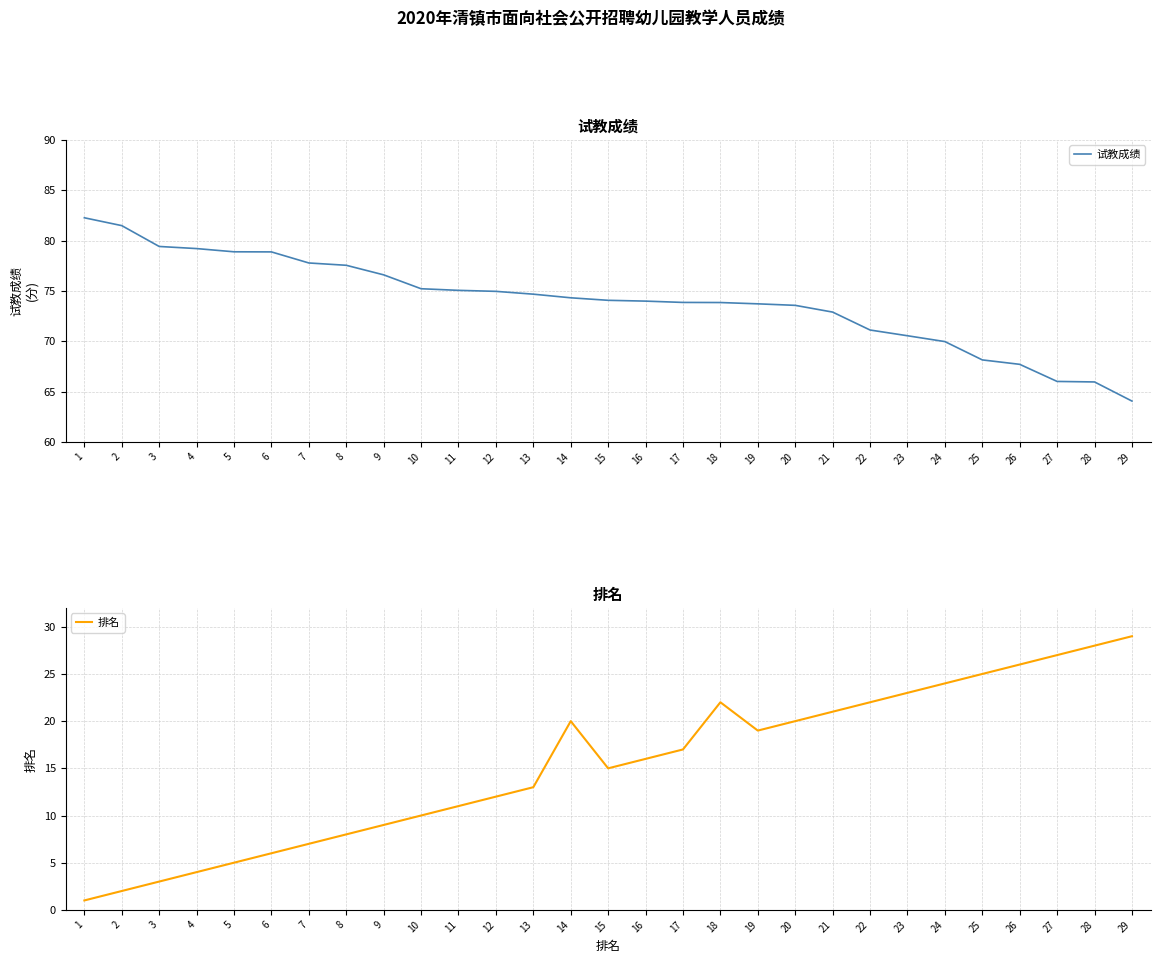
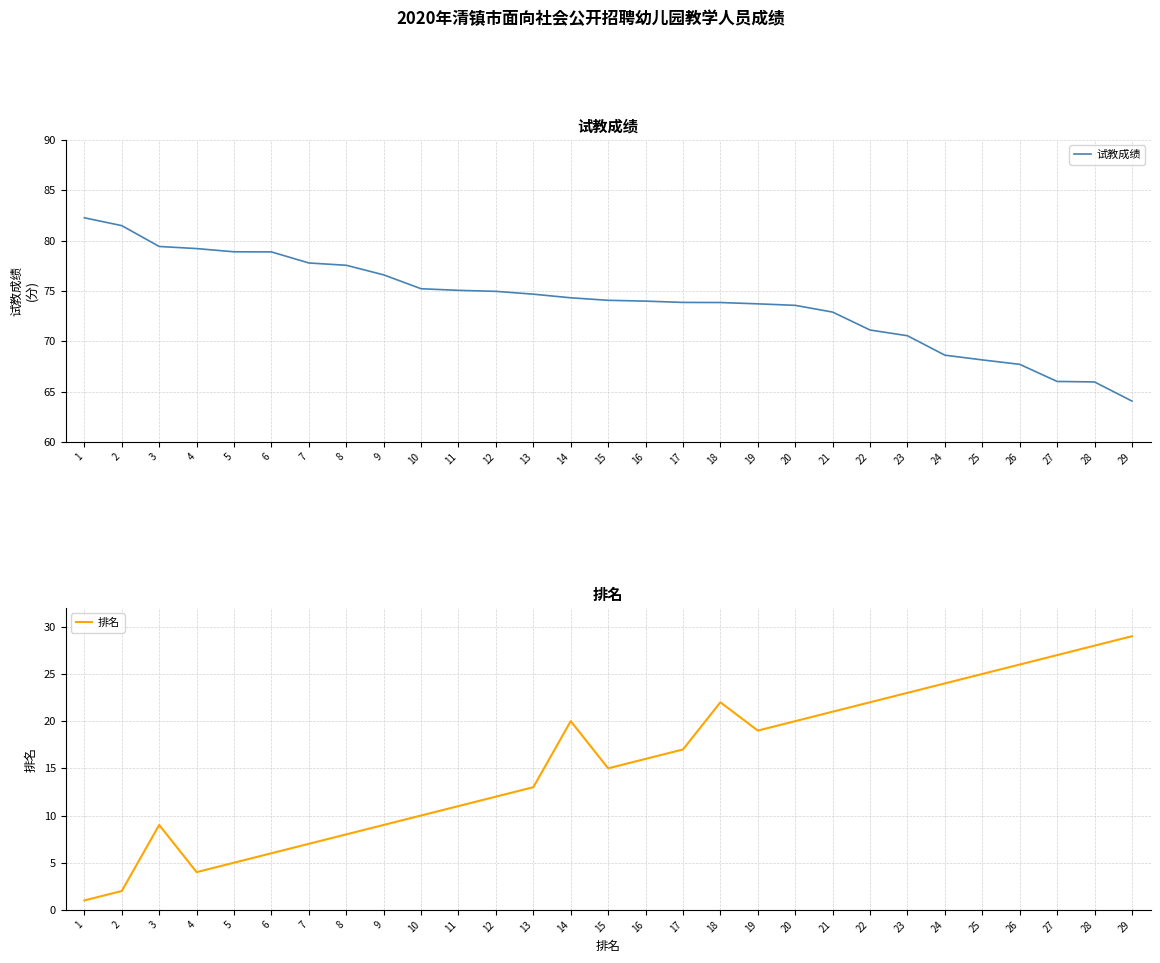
试教成绩, 24: 70.0 -> 68.6
排名, 3: 3 -> 9
